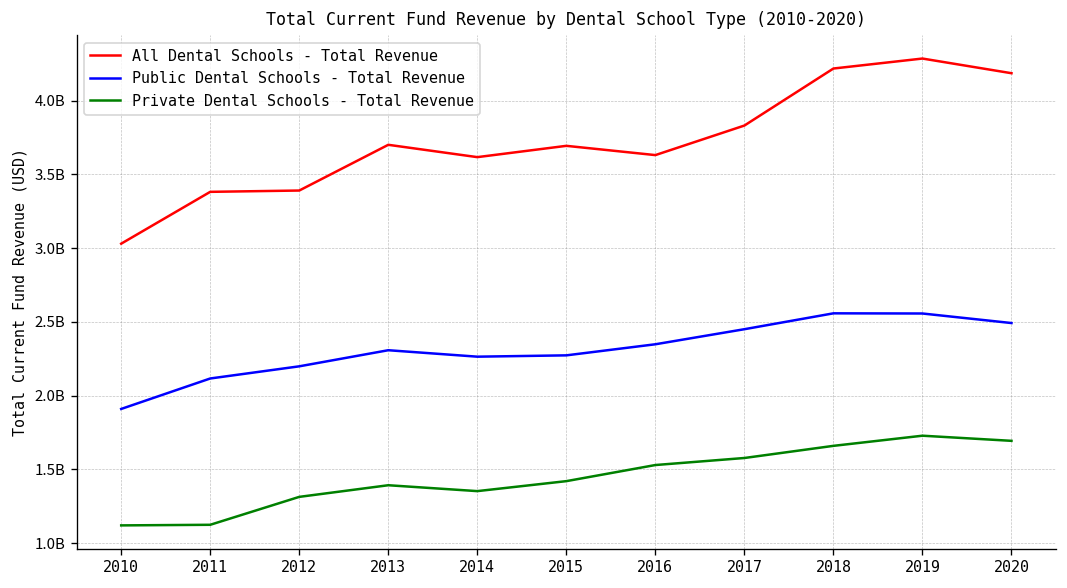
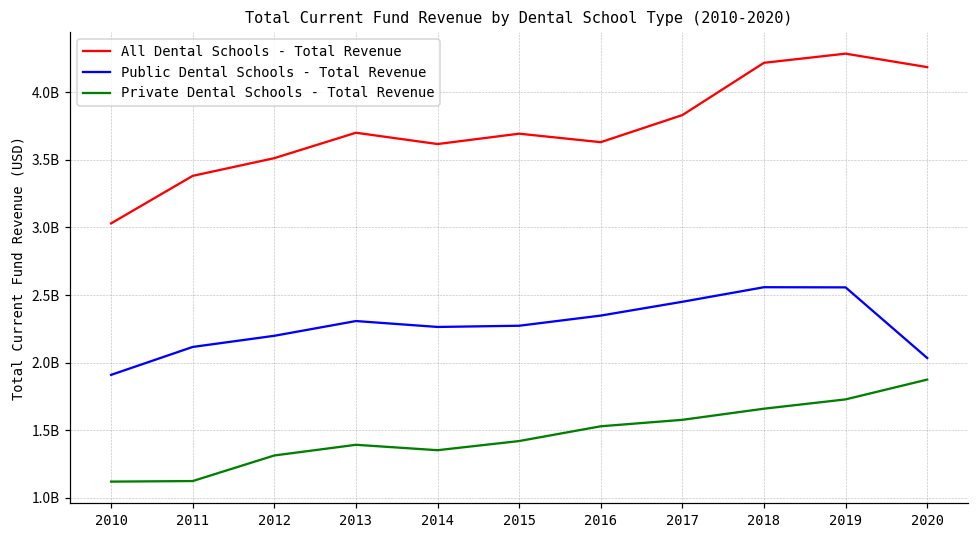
All Dental Schools - Total Revenue, 2012: 3390000000 -> 3510000000
Public Dental Schools - Total Revenue, 2020: 2490000000 -> 2030000000
Private Dental Schools - Total Revenue, 2020: 1690000000 -> 1870000000
